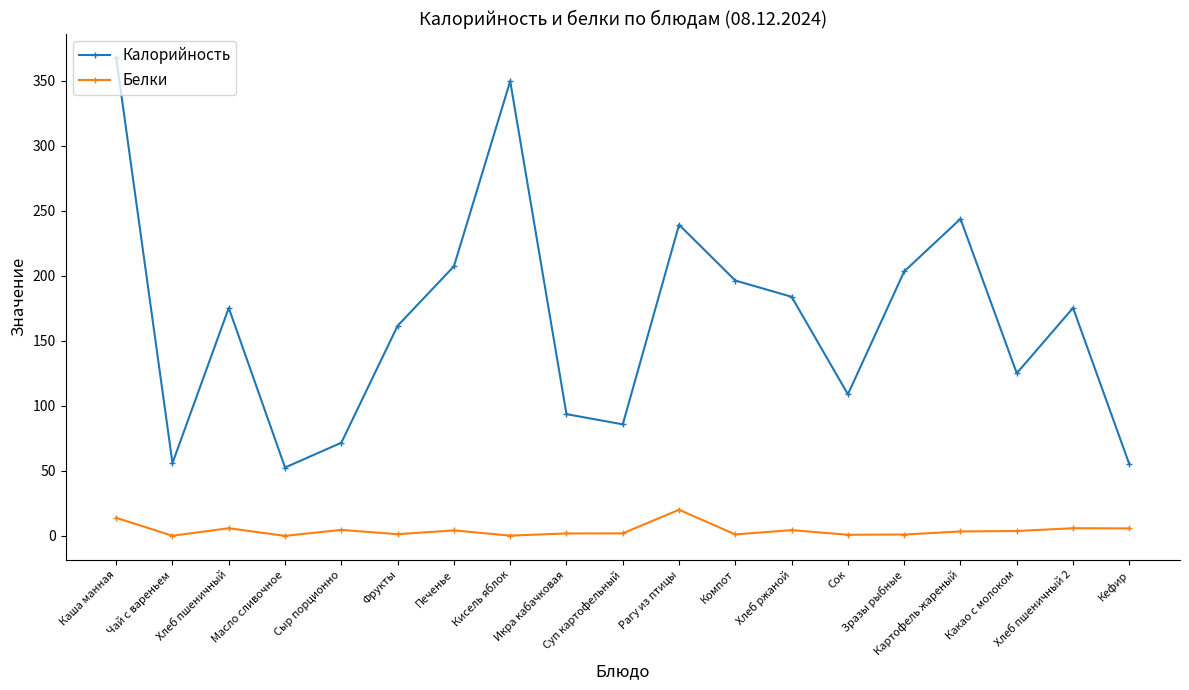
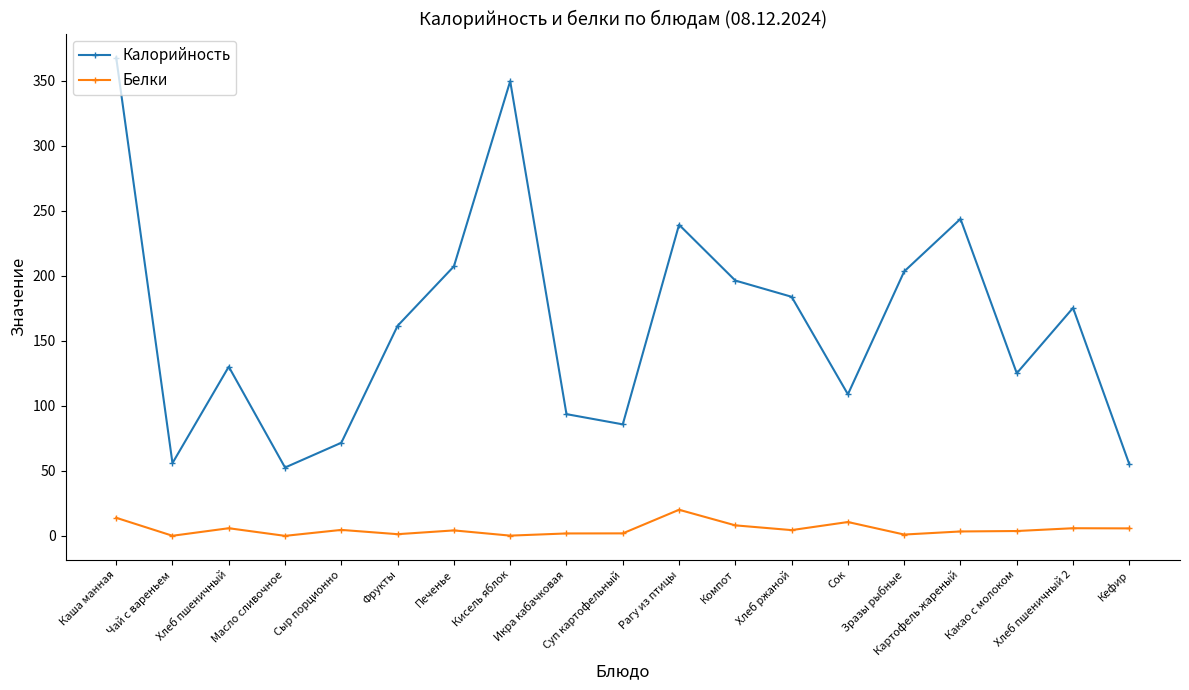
Калорийность, Хлеб пшеничный: 175 -> 130
Белки, Компот: 1 -> 8
Белки, Сок: 1 -> 11
